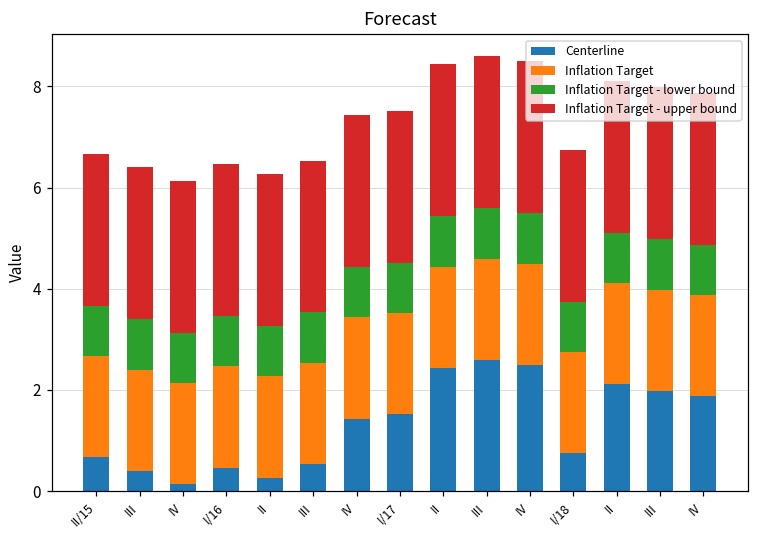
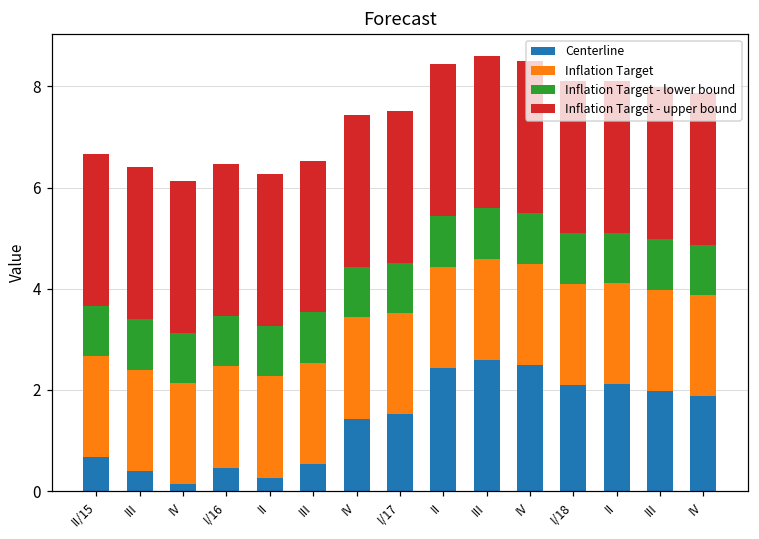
Centerline, I/18: 0.7 -> 2.1
